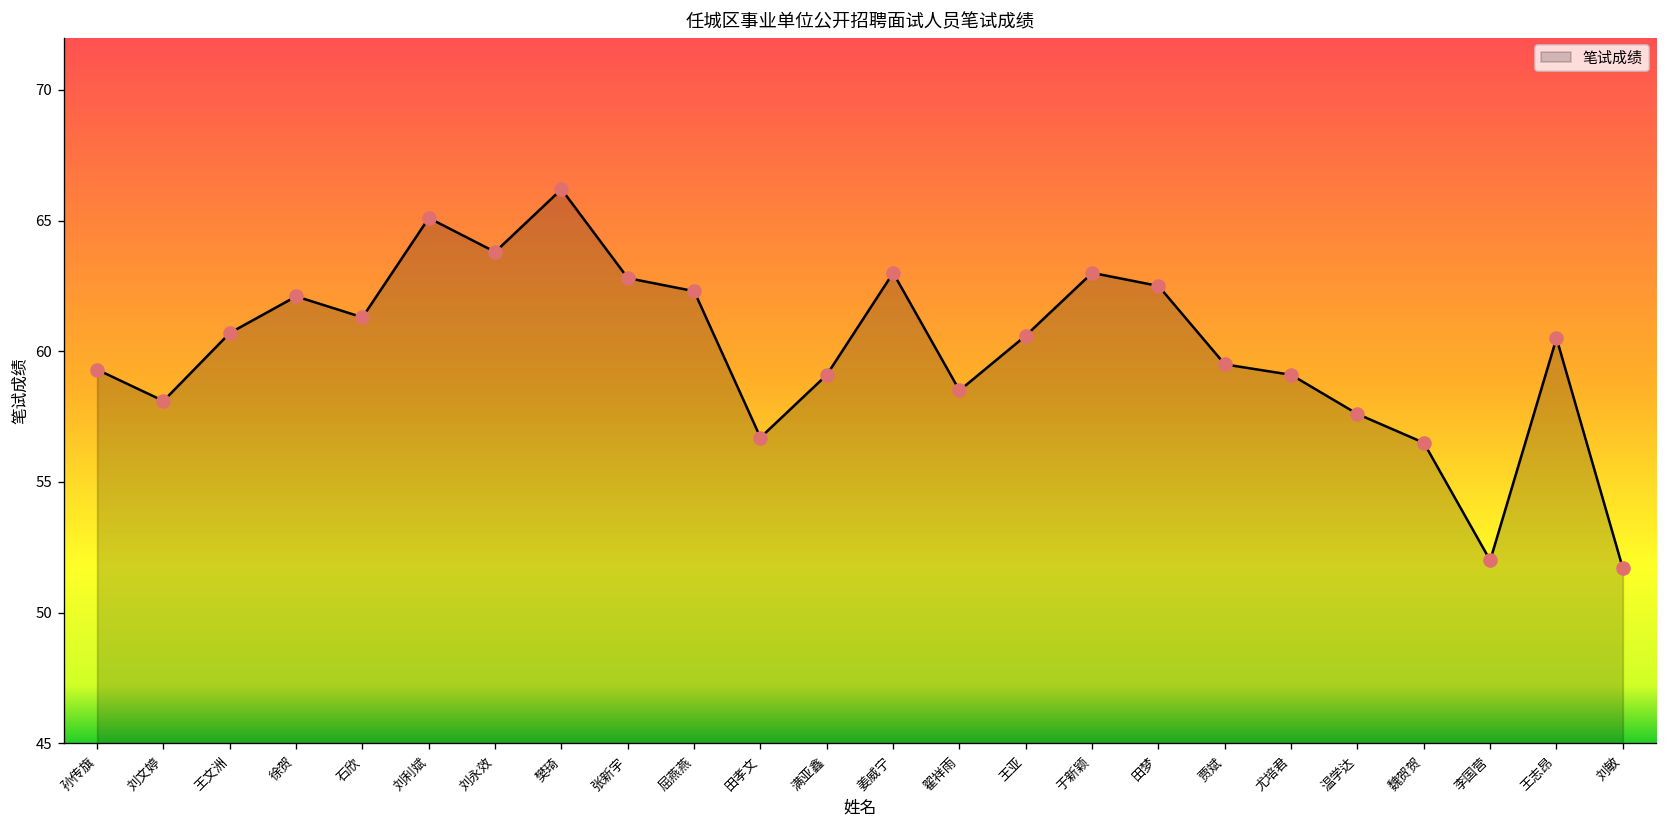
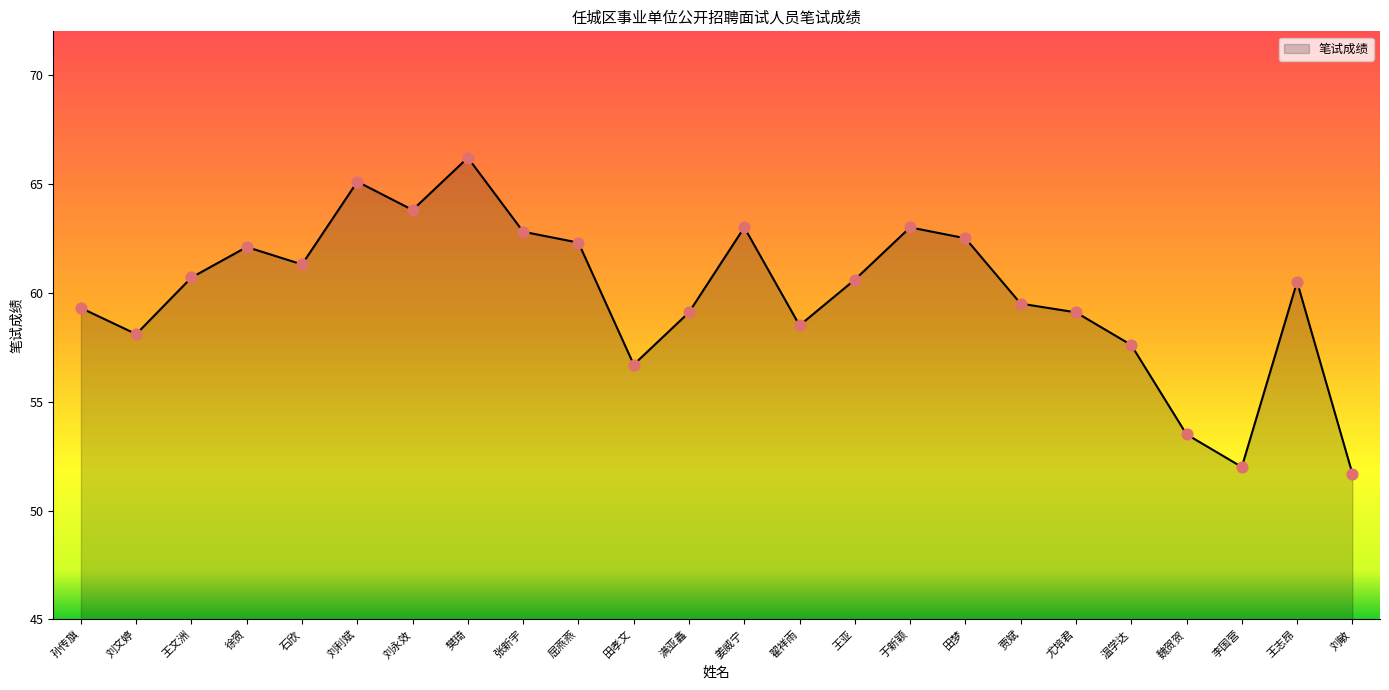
魏贺贺: 56.5 -> 53.5
